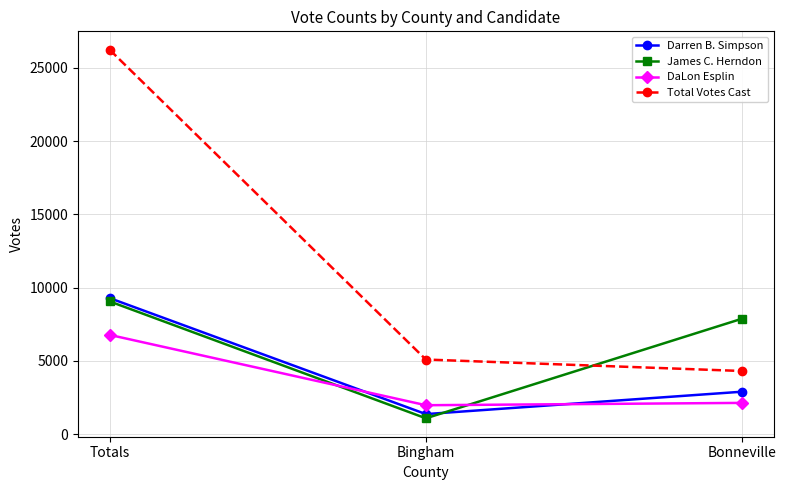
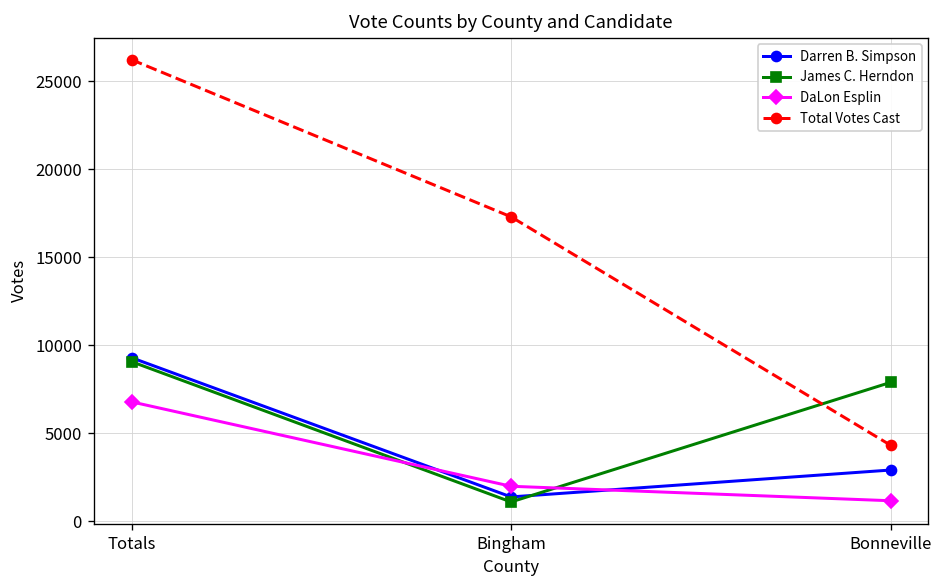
Total Votes Cast, Bingham: 5100 -> 17300
DaLon Esplin, Bonneville: 2100 -> 1200
